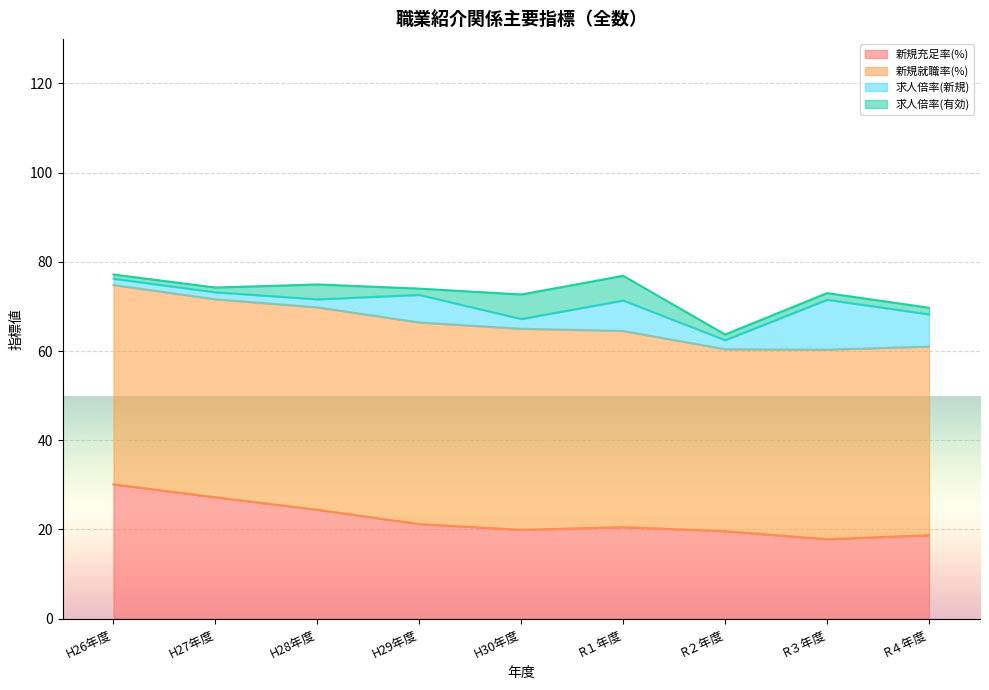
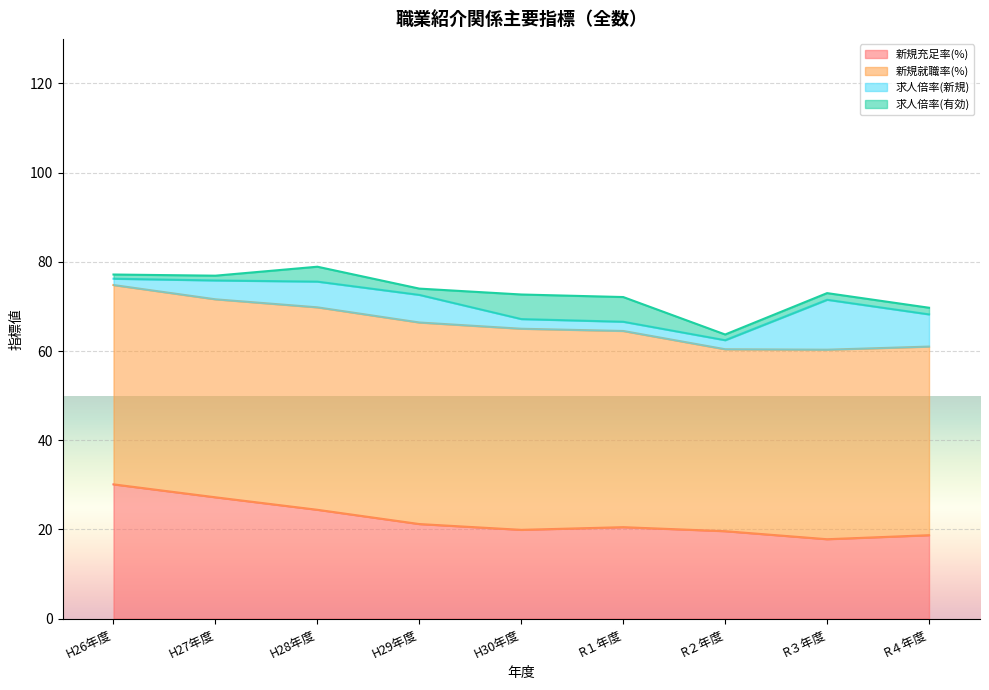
求人倍率(新規), H27年度: 2 -> 4
求人倍率(新規), H28年度: 2 -> 6
求人倍率(新規), R１年度: 7 -> 2
